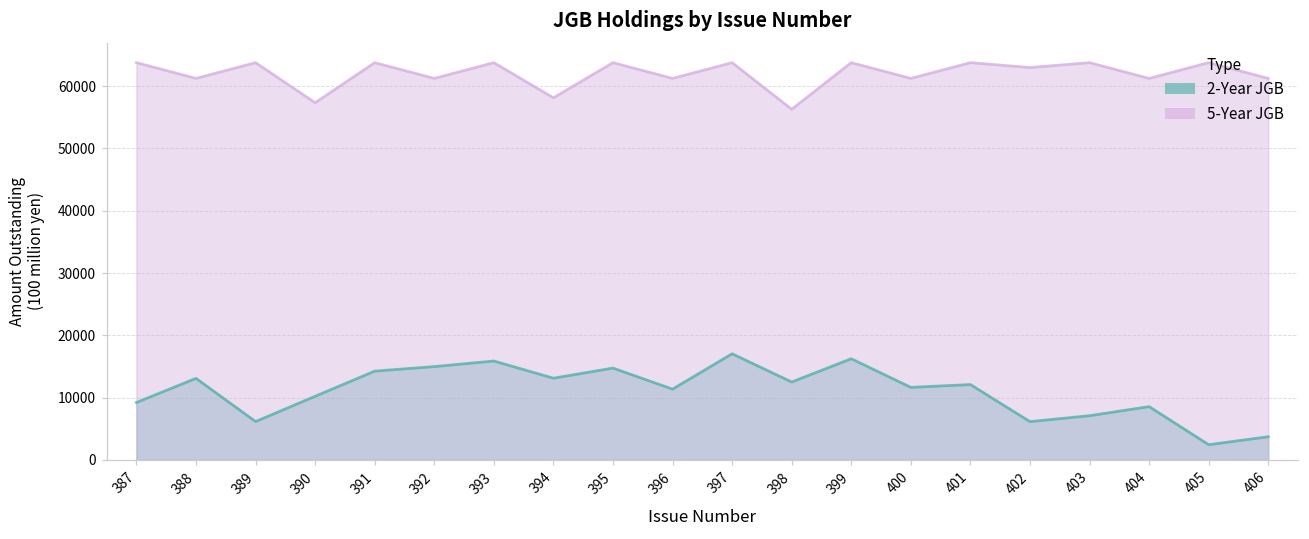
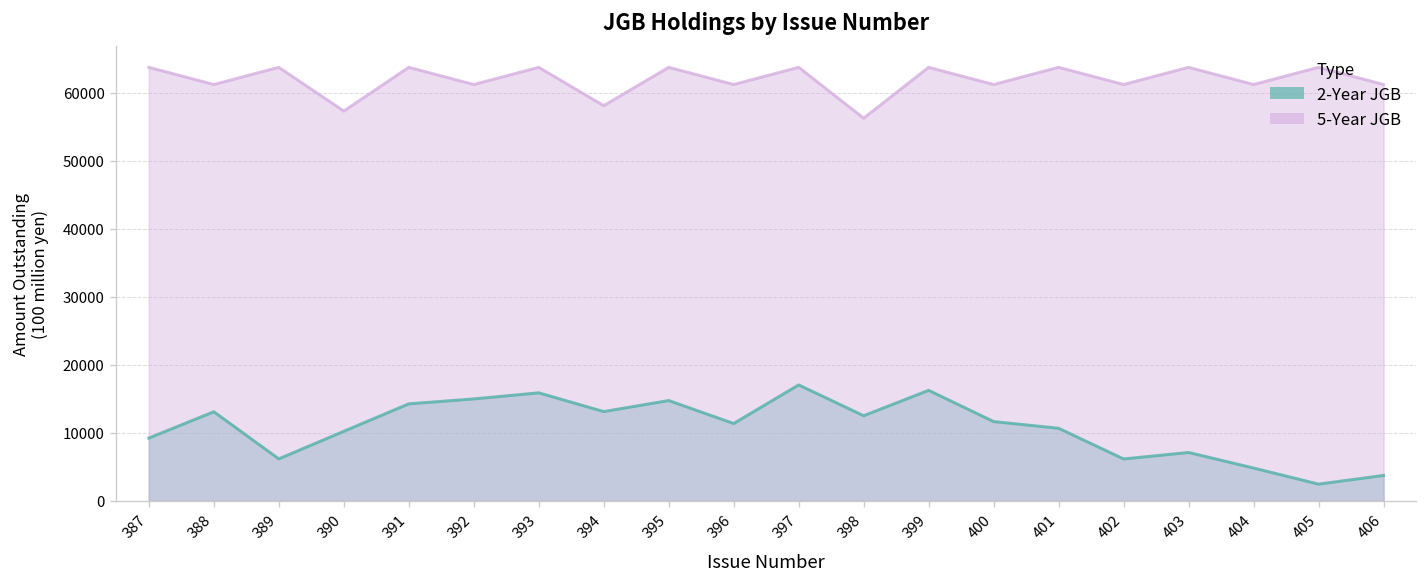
2-Year JGB, 401: 12000 -> 11000
5-Year JGB, 402: 63000 -> 61000
2-Year JGB, 404: 9000 -> 5000
